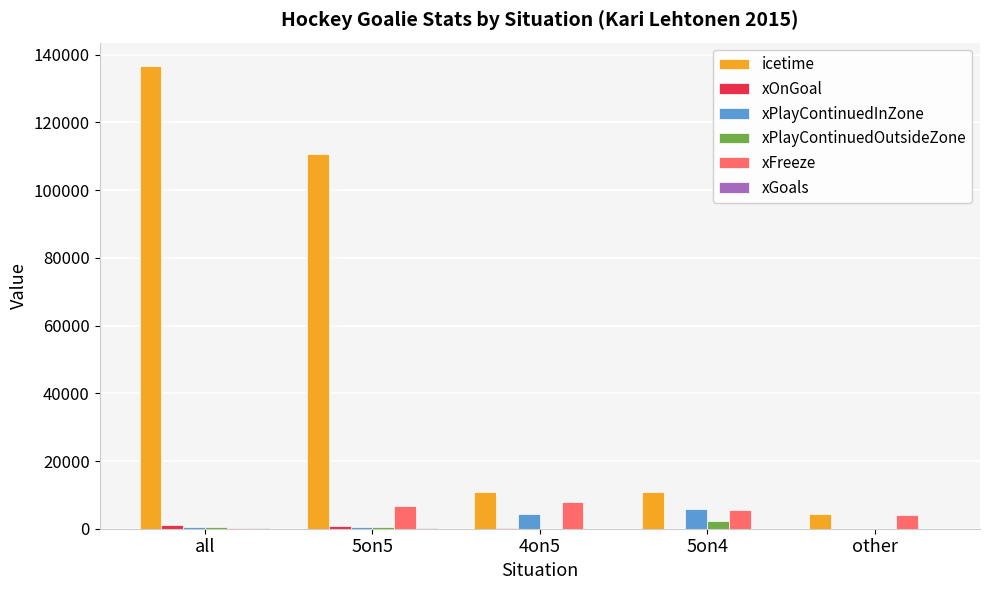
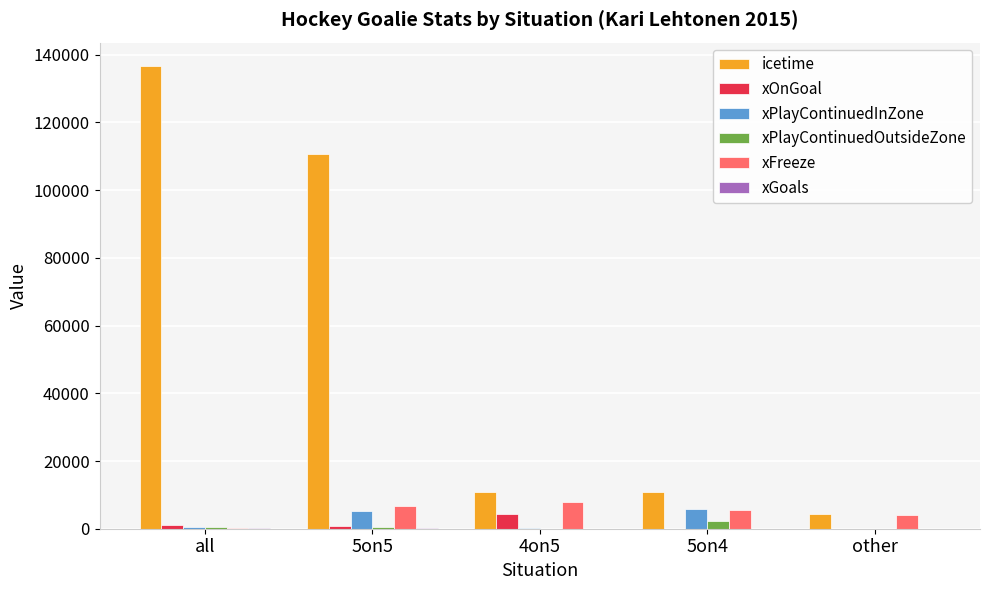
xPlayContinuedInZone, 5on5: 1000 -> 5000
xOnGoal, 4on5: 0 -> 4000
xPlayContinuedInZone, 4on5: 4000 -> 0
